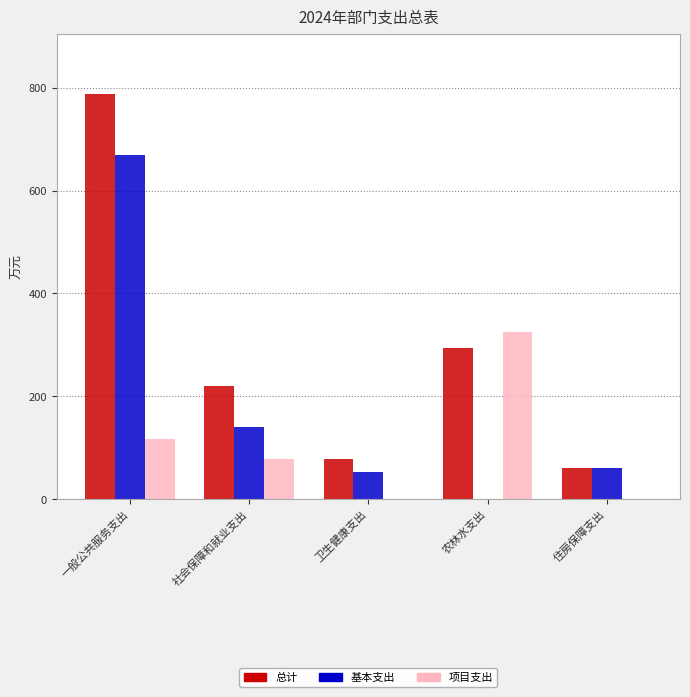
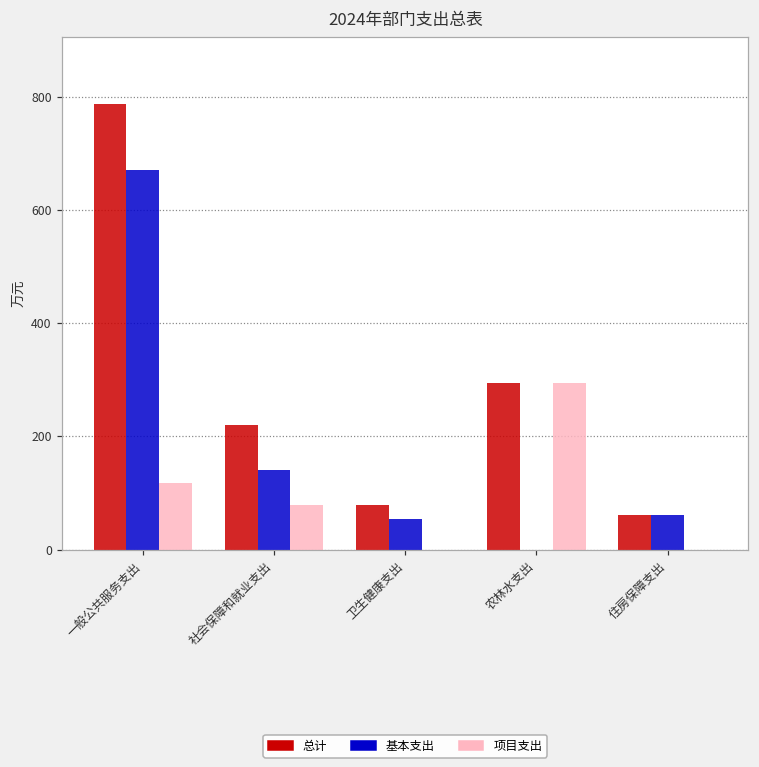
项目支出, 农林水支出: 330 -> 290
